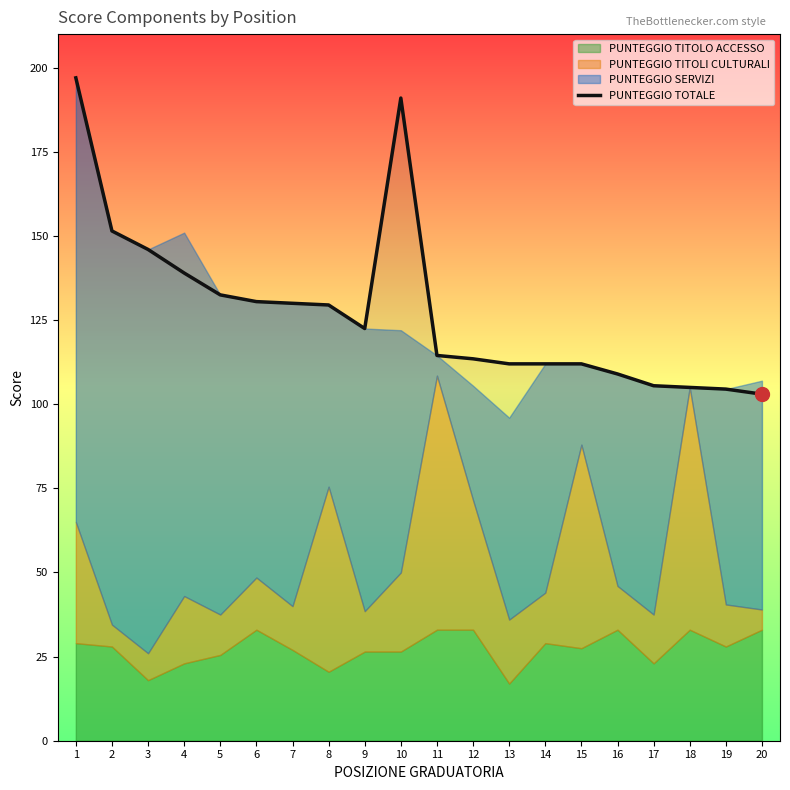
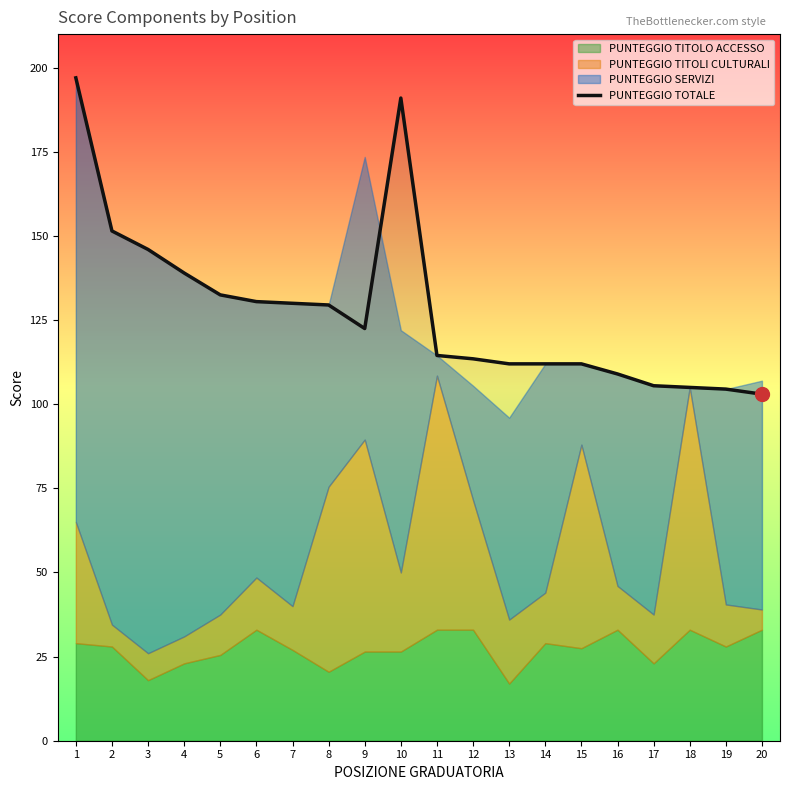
PUNTEGGIO TITOLI CULTURALI, 4: 20 -> 8
PUNTEGGIO TITOLI CULTURALI, 9: 12 -> 63
